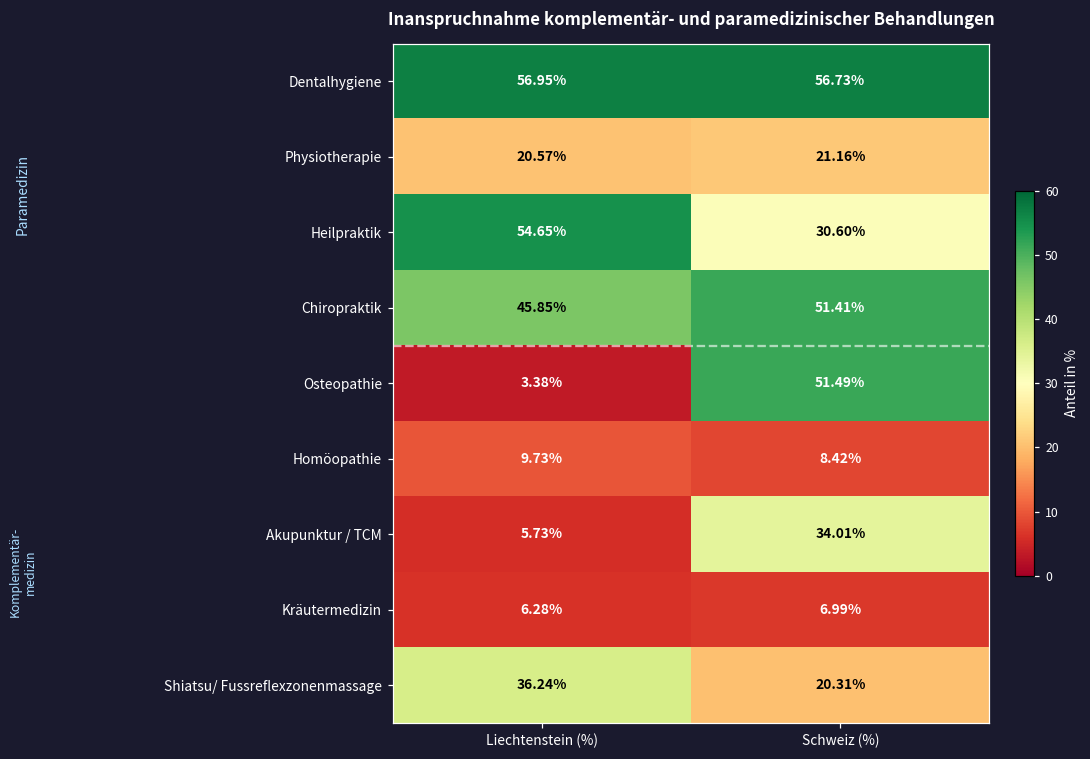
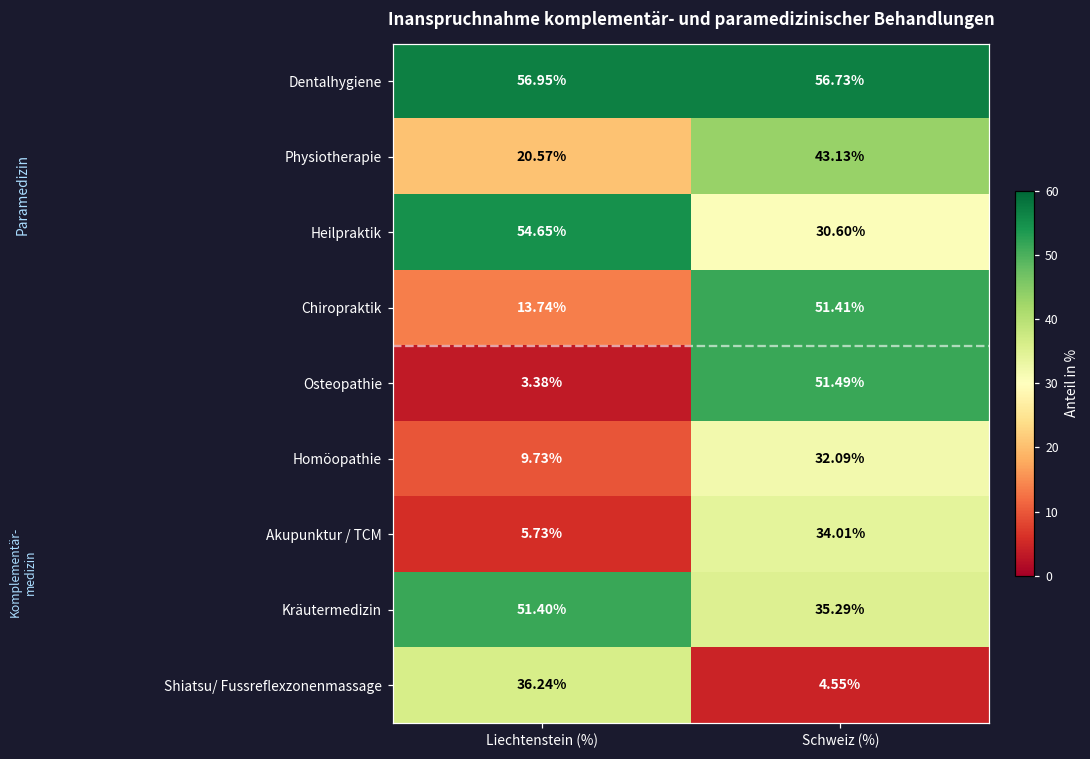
Physiotherapie, Schweiz (%): 21.16% -> 43.13%
Chiropraktik, Liechtenstein (%): 45.85% -> 13.74%
Homöopathie, Schweiz (%): 8.42% -> 32.09%
Kräutermedizin, Liechtenstein (%): 6.28% -> 51.40%
Kräutermedizin, Schweiz (%): 6.99% -> 35.29%
Shiatsu/ Fussreflexzonenmassage, Schweiz (%): 20.31% -> 4.55%
